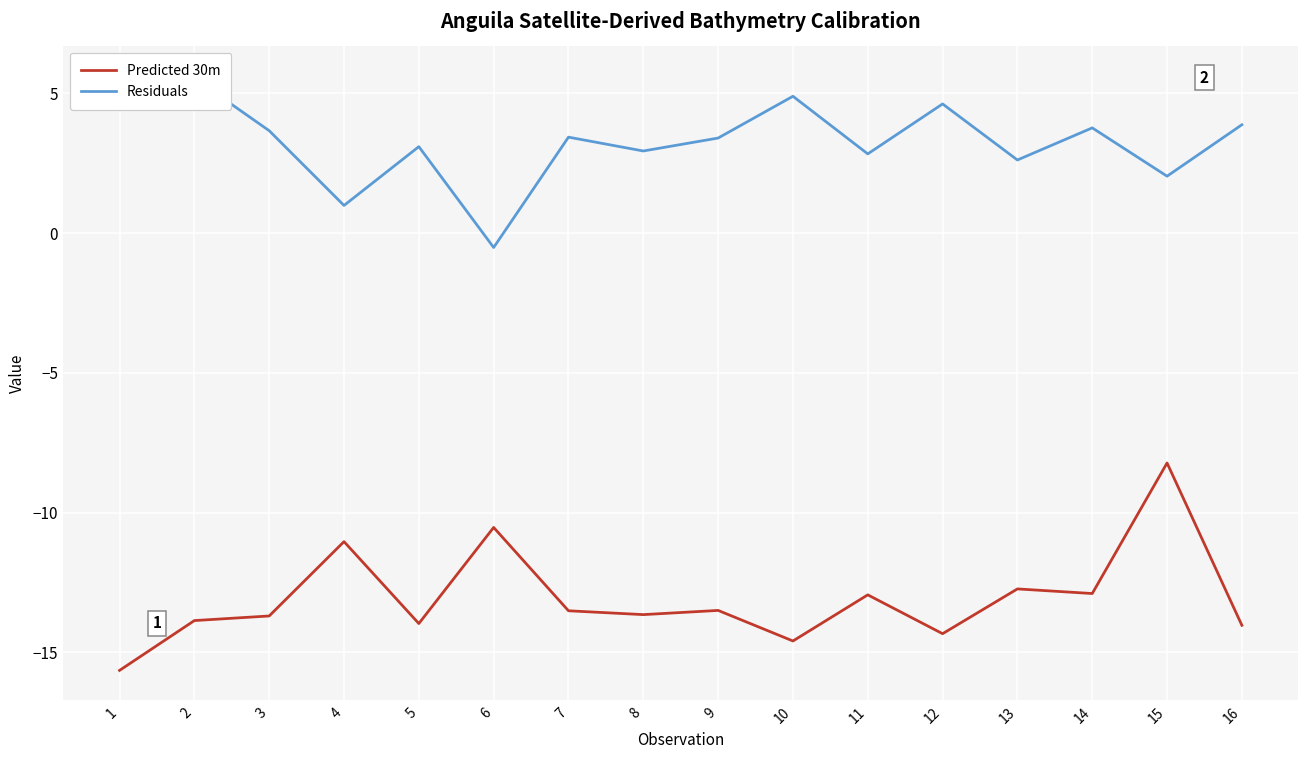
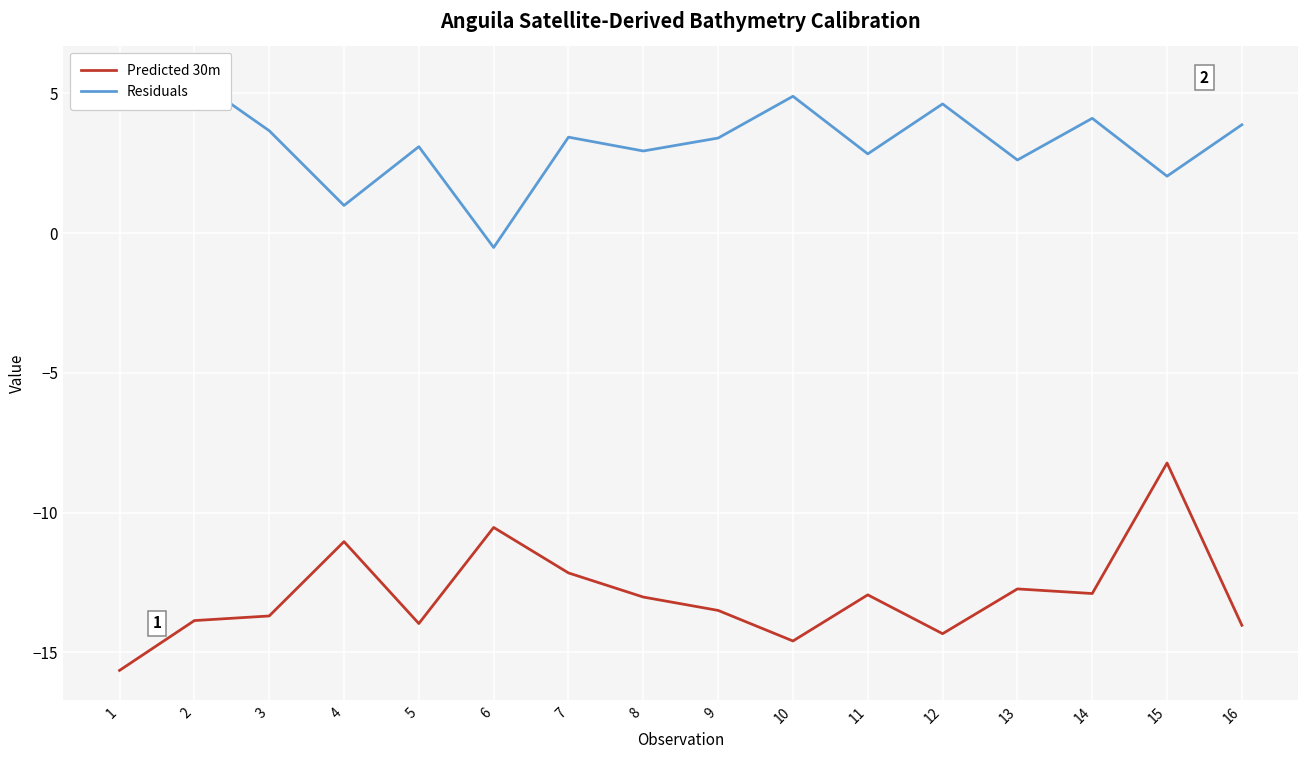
Predicted 30m, 7: -13.5 -> -12.2
Predicted 30m, 8: -13.6 -> -13.0
Residuals, 14: 3.8 -> 4.1
